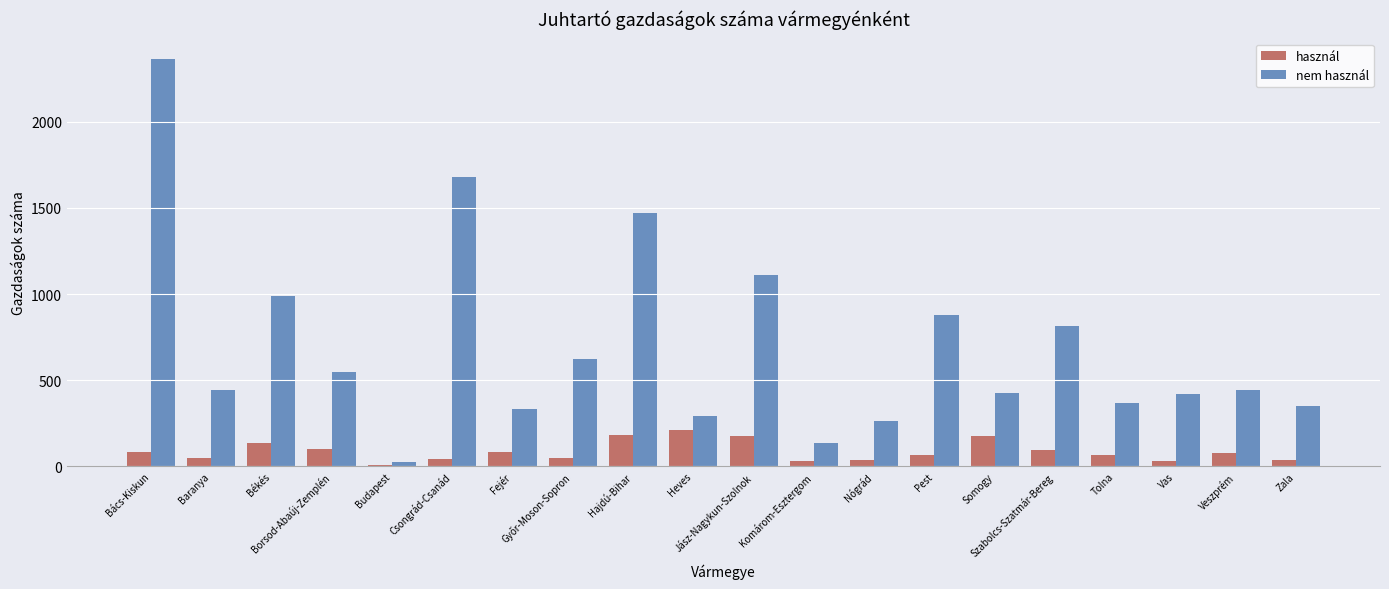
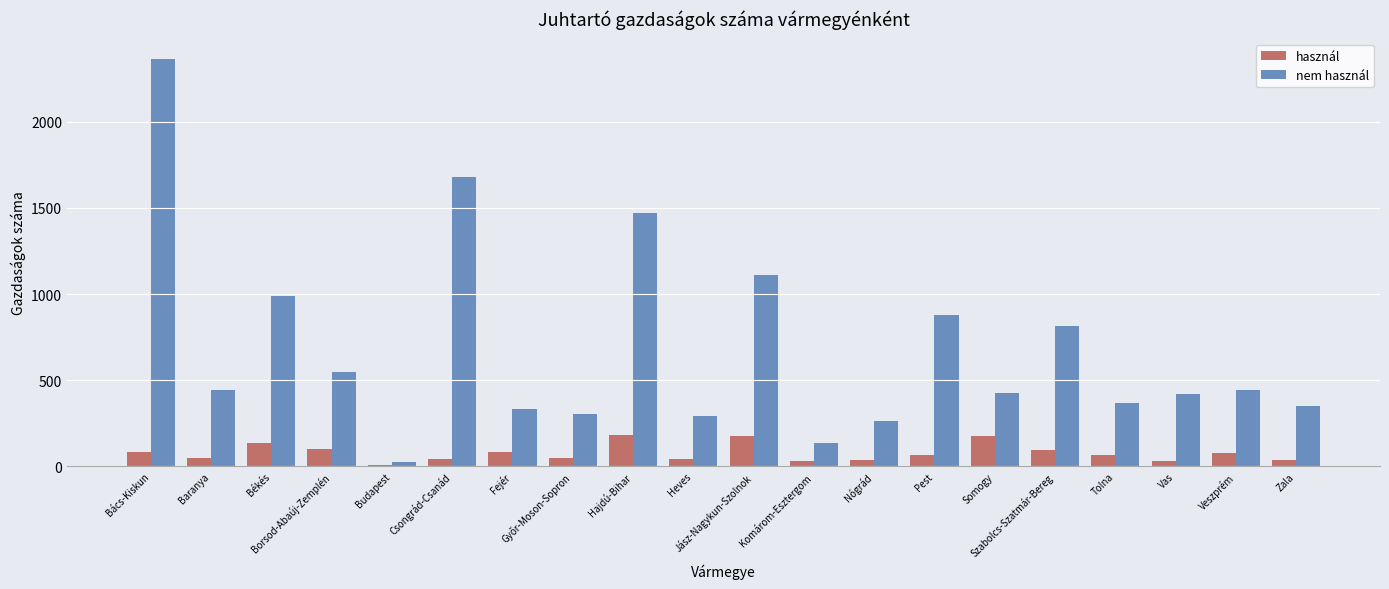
nem használ, Győr-Moson-Sopron: 620 -> 310
használ, Heves: 210 -> 40
